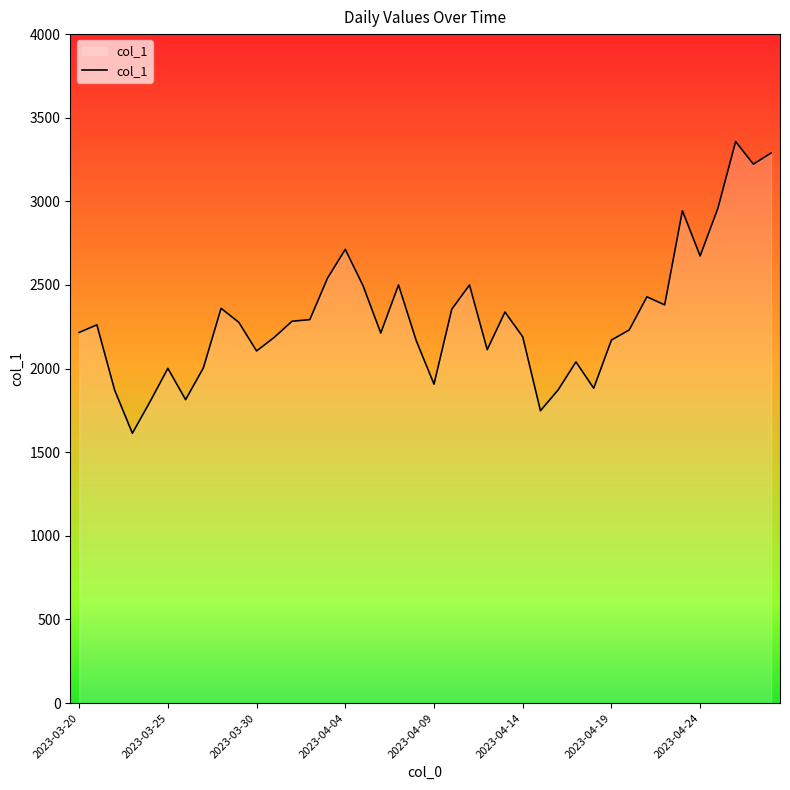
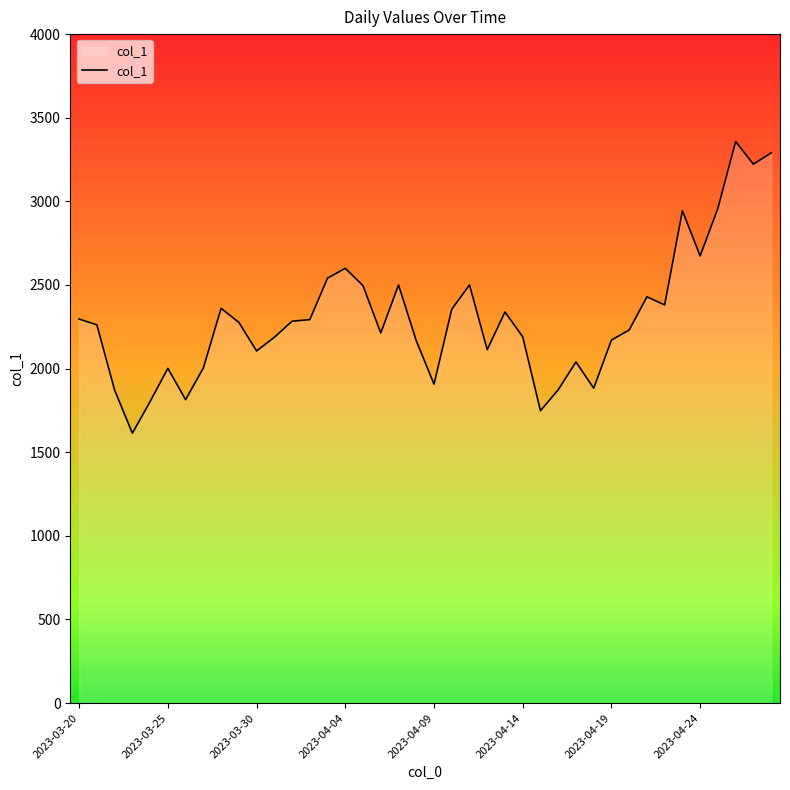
2023-03-20: 2220 -> 2300
2023-04-04: 2710 -> 2600
